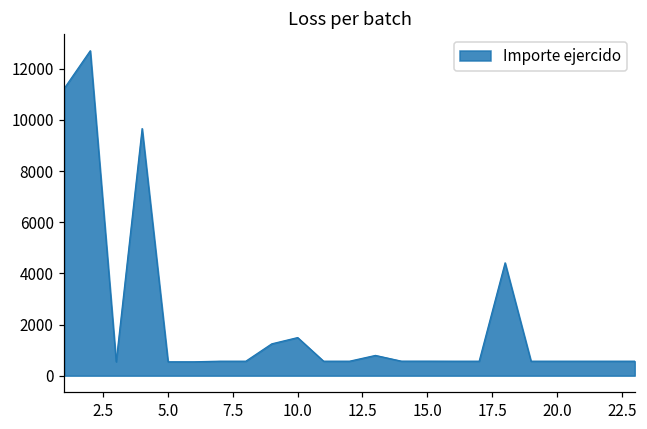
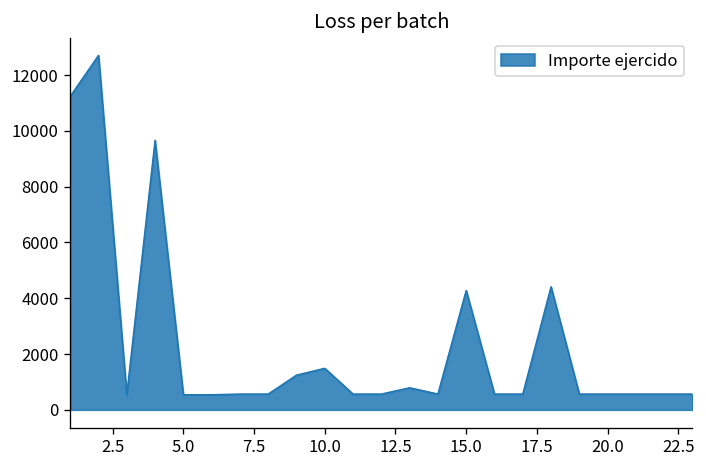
15.0: 600 -> 4300
